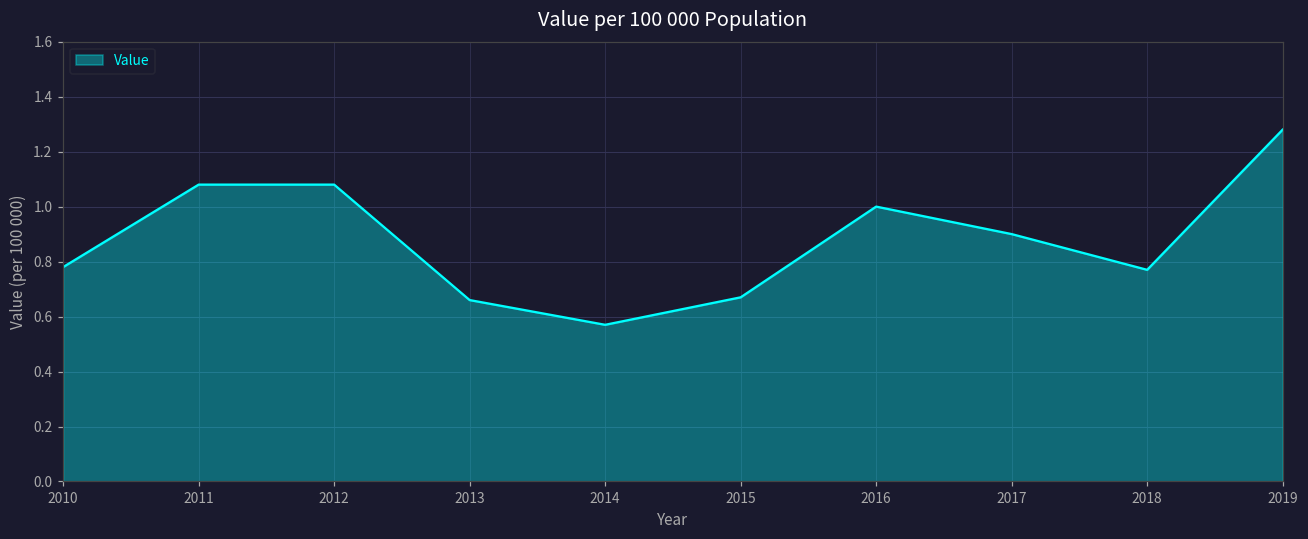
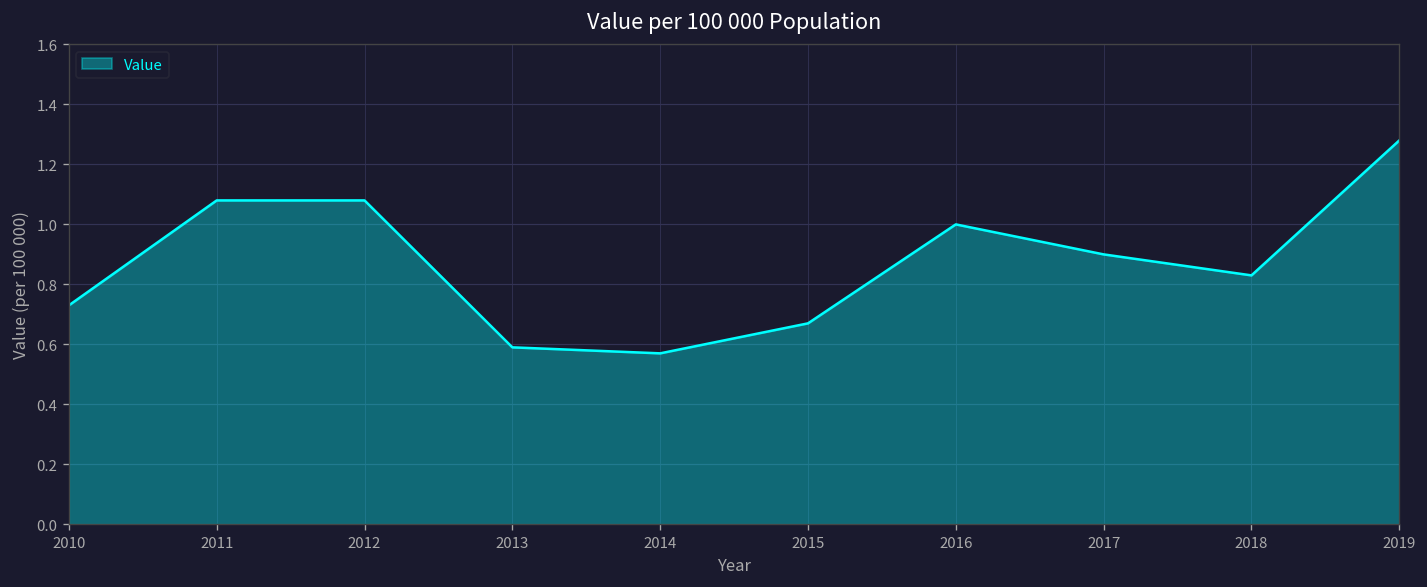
2010: 0.78 -> 0.73
2013: 0.66 -> 0.59
2018: 0.77 -> 0.83
